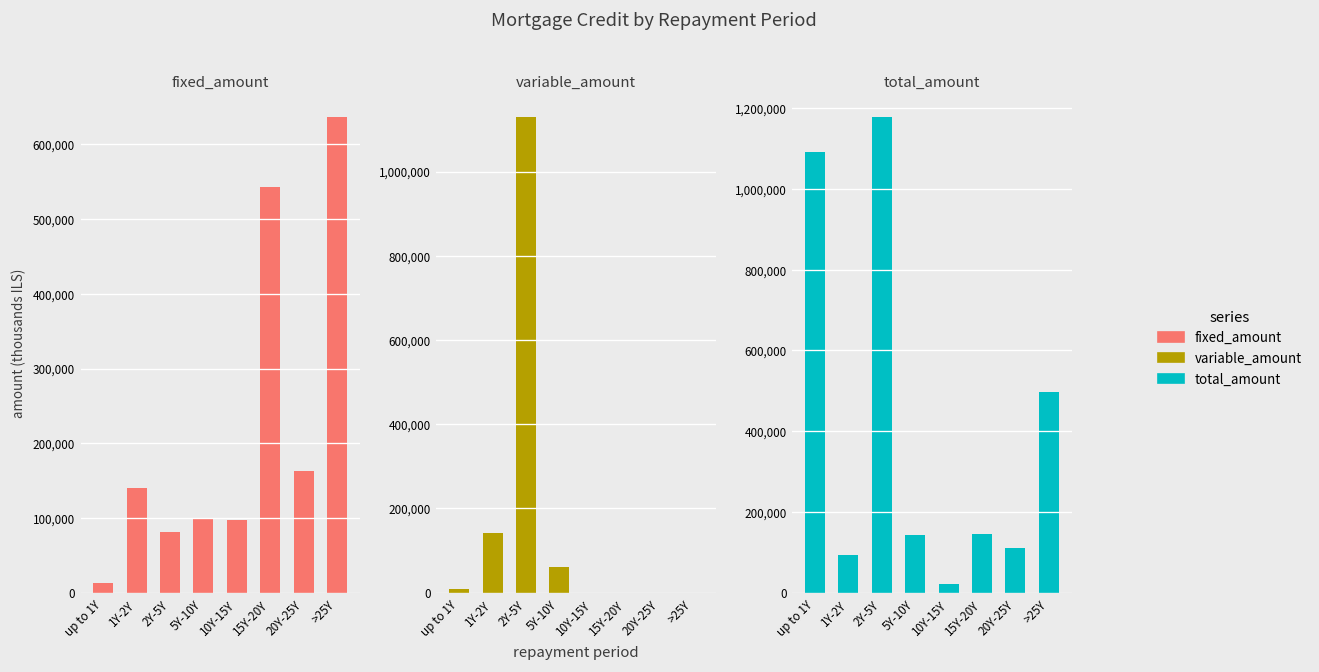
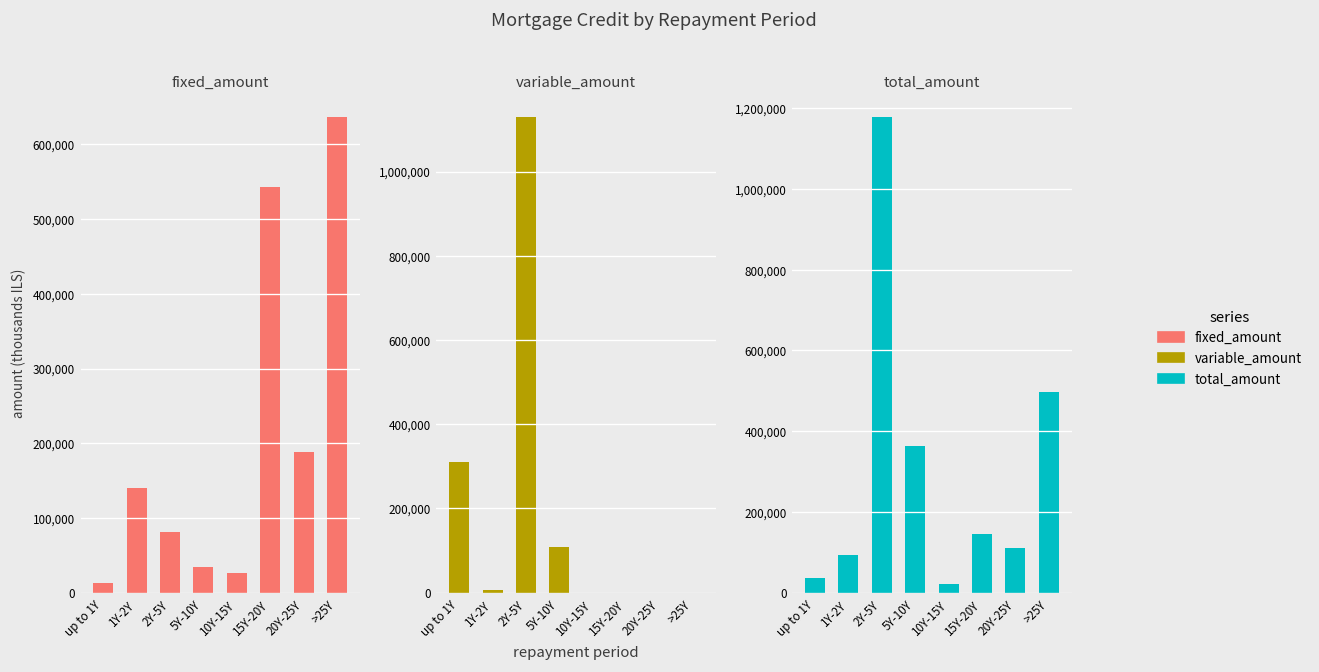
fixed_amount, 5Y-10Y: 100,000 -> 30,000
fixed_amount, 10Y-15Y: 100,000 -> 30,000
fixed_amount, 20Y-25Y: 160,000 -> 190,000
variable_amount, up to 1Y: 10,000 -> 310,000
variable_amount, 1Y-2Y: 140,000 -> 10,000
variable_amount, 5Y-10Y: 60,000 -> 110,000
total_amount, up to 1Y: 1,090,000 -> 40,000
total_amount, 5Y-10Y: 140,000 -> 360,000
